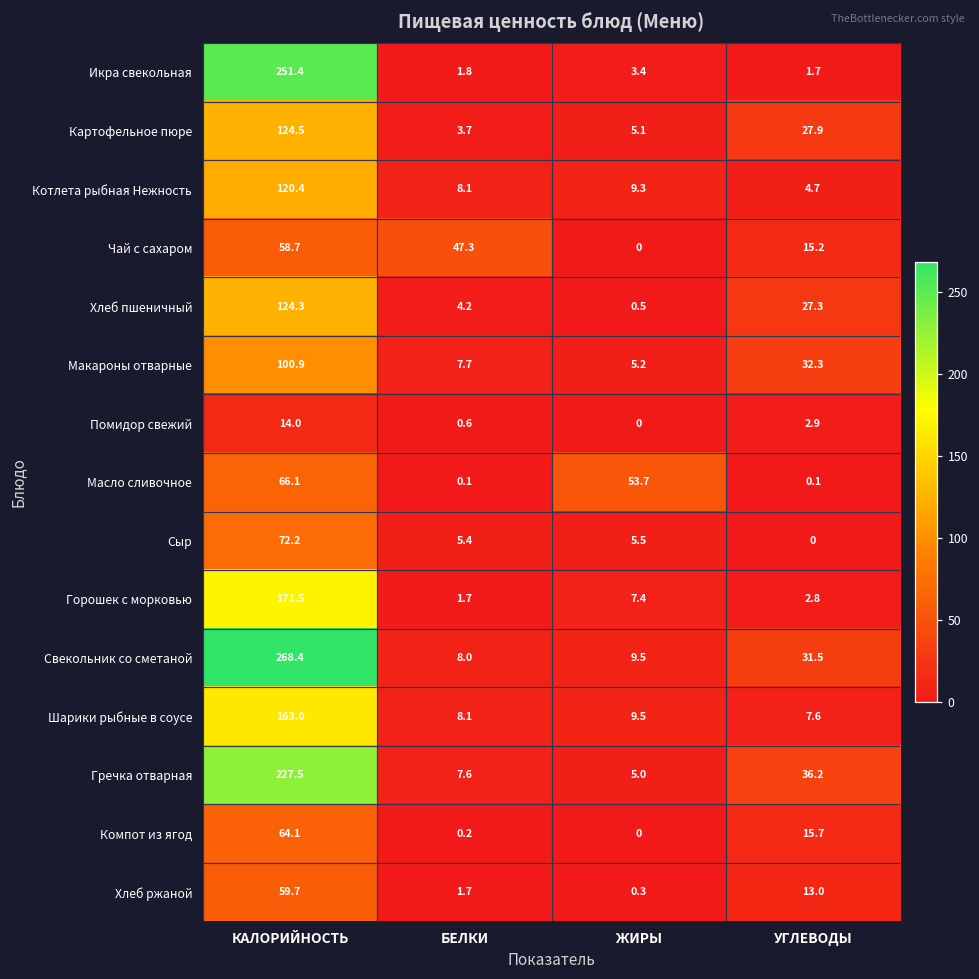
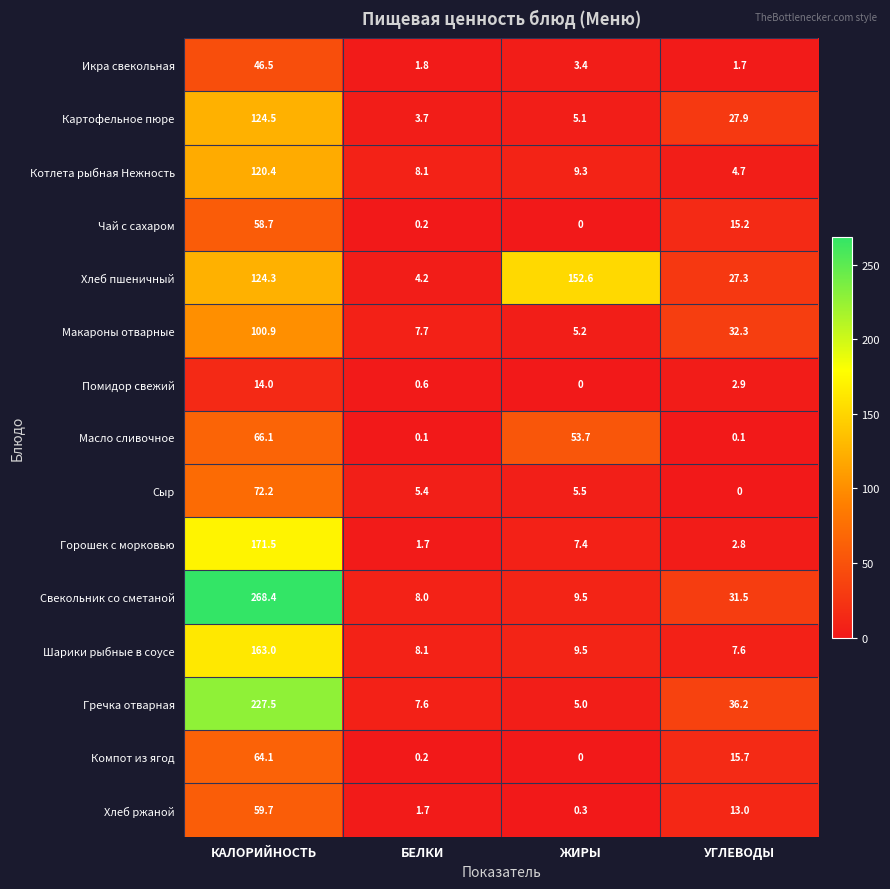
Икра свекольная, КАЛОРИЙНОСТЬ: 251.4 -> 46.5
Чай с сахаром, БЕЛКИ: 47.3 -> 0.2
Хлеб пшеничный, ЖИРЫ: 0.5 -> 152.6
